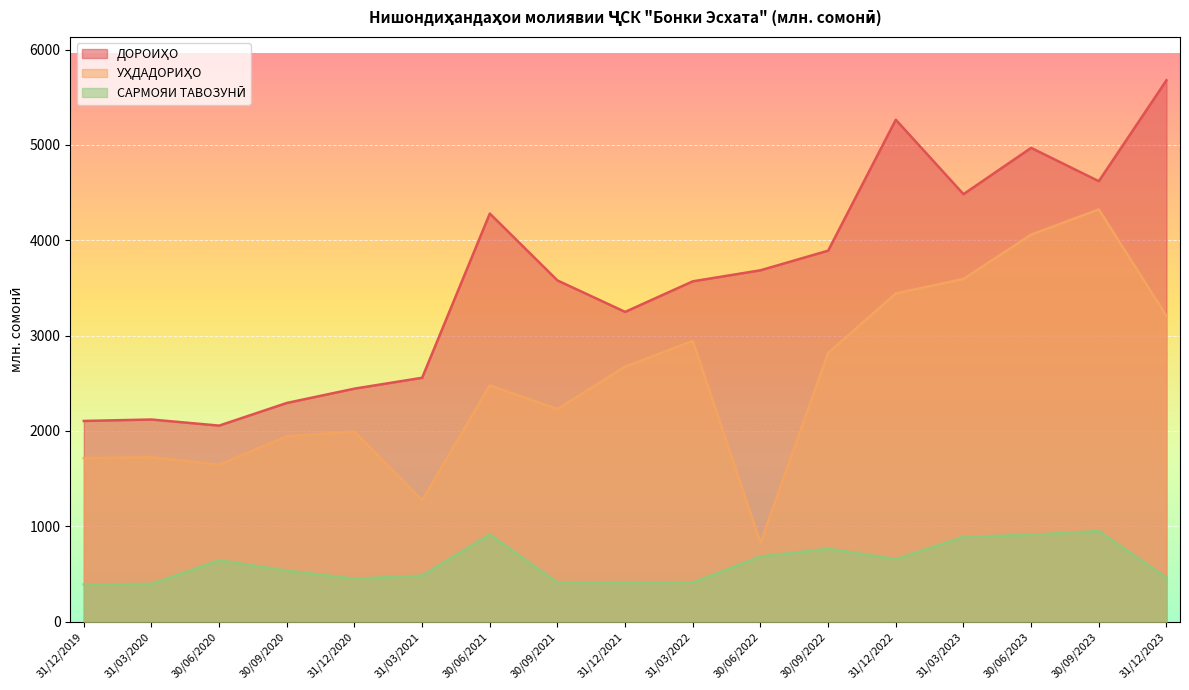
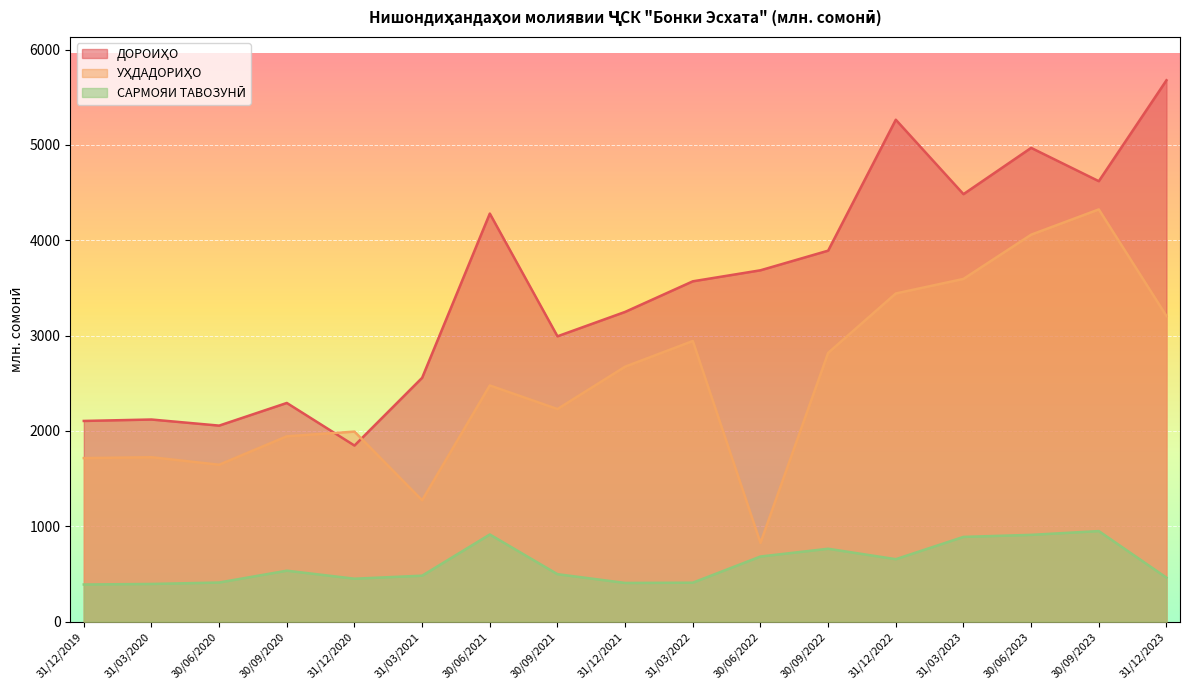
САРМОЯИ ТАВОЗУНӢ, 30/06/2020: 600 -> 400
ДОРОИҲО, 31/12/2020: 2400 -> 1800
ДОРОИҲО, 30/09/2021: 3600 -> 3000
САРМОЯИ ТАВОЗУНӢ, 30/09/2021: 400 -> 500
